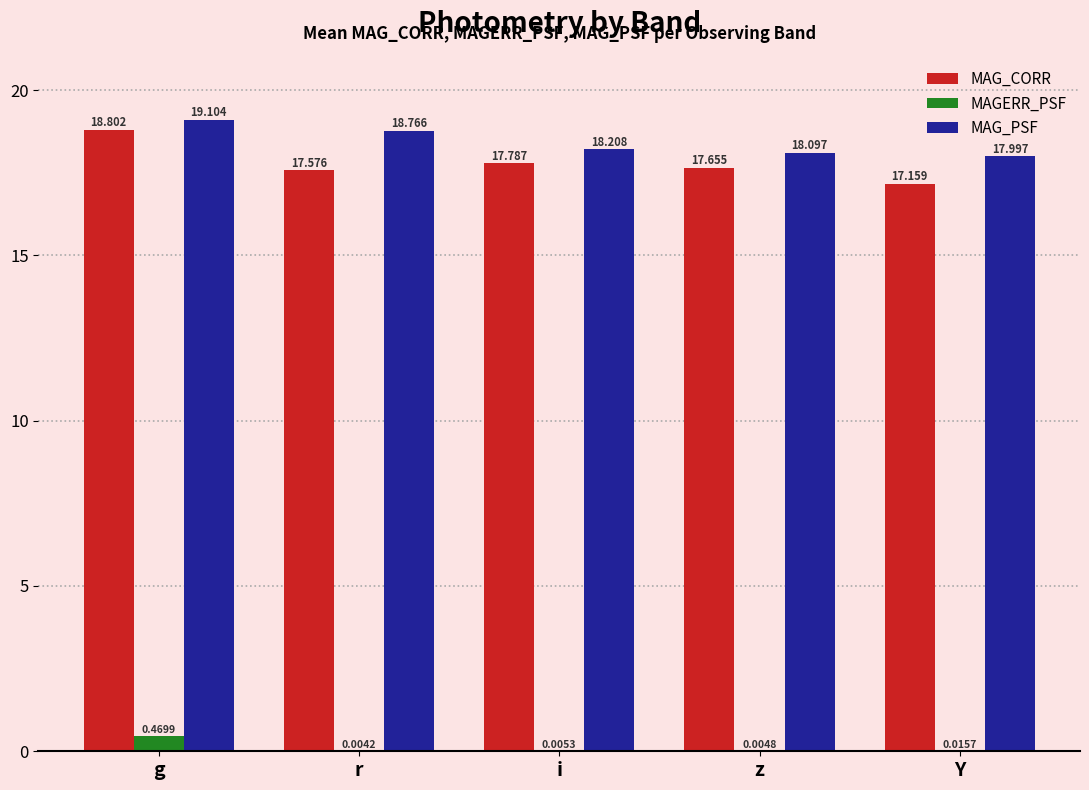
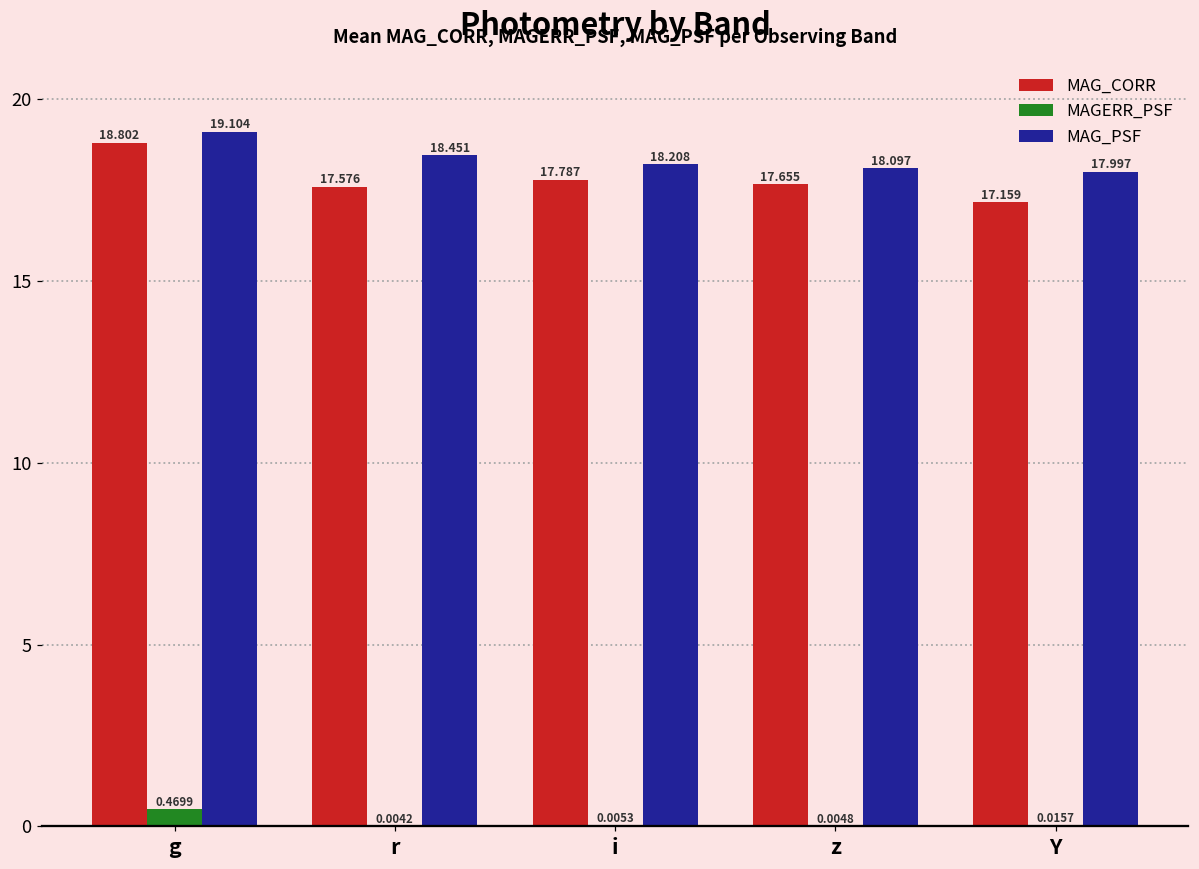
MAG_PSF, r: 18.766 -> 18.451
